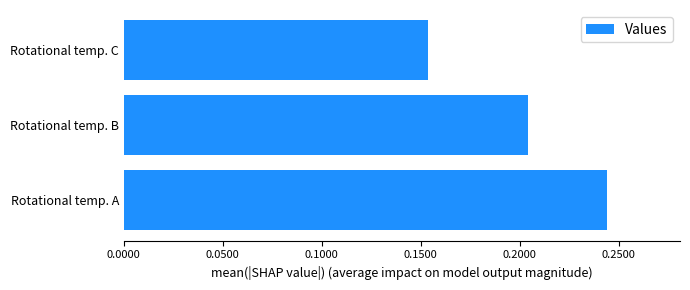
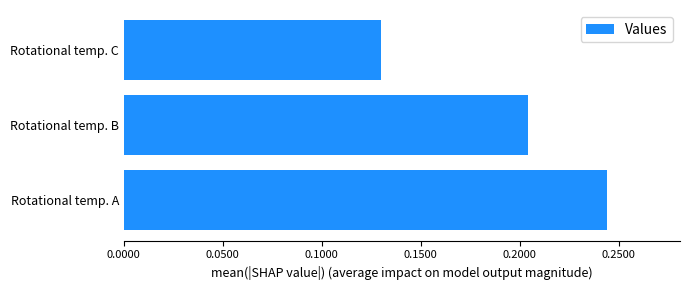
Rotational temp. C: 0.154 -> 0.130
